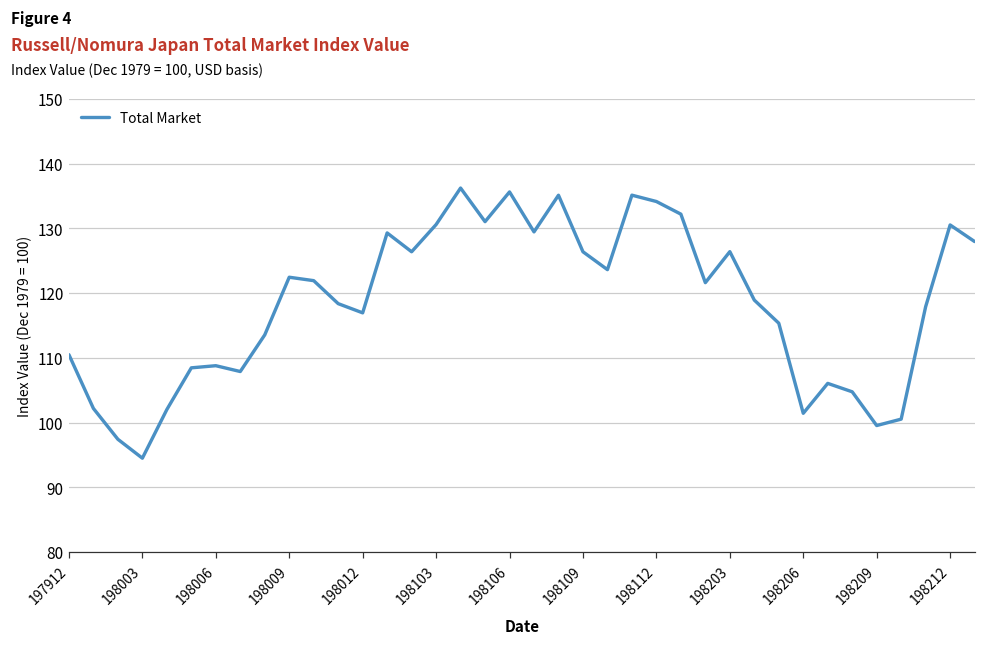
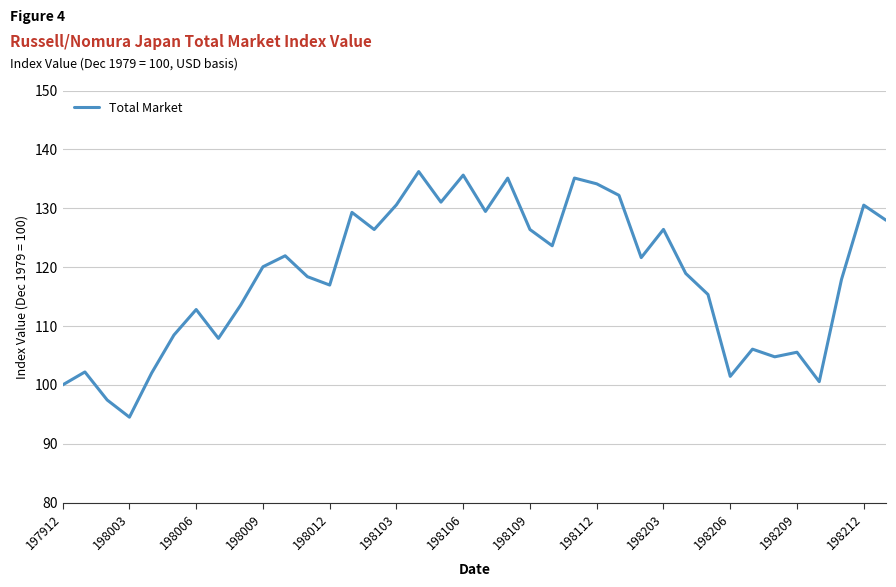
197912: 111 -> 100
198006: 109 -> 113
198009: 122 -> 120
198209: 100 -> 106
